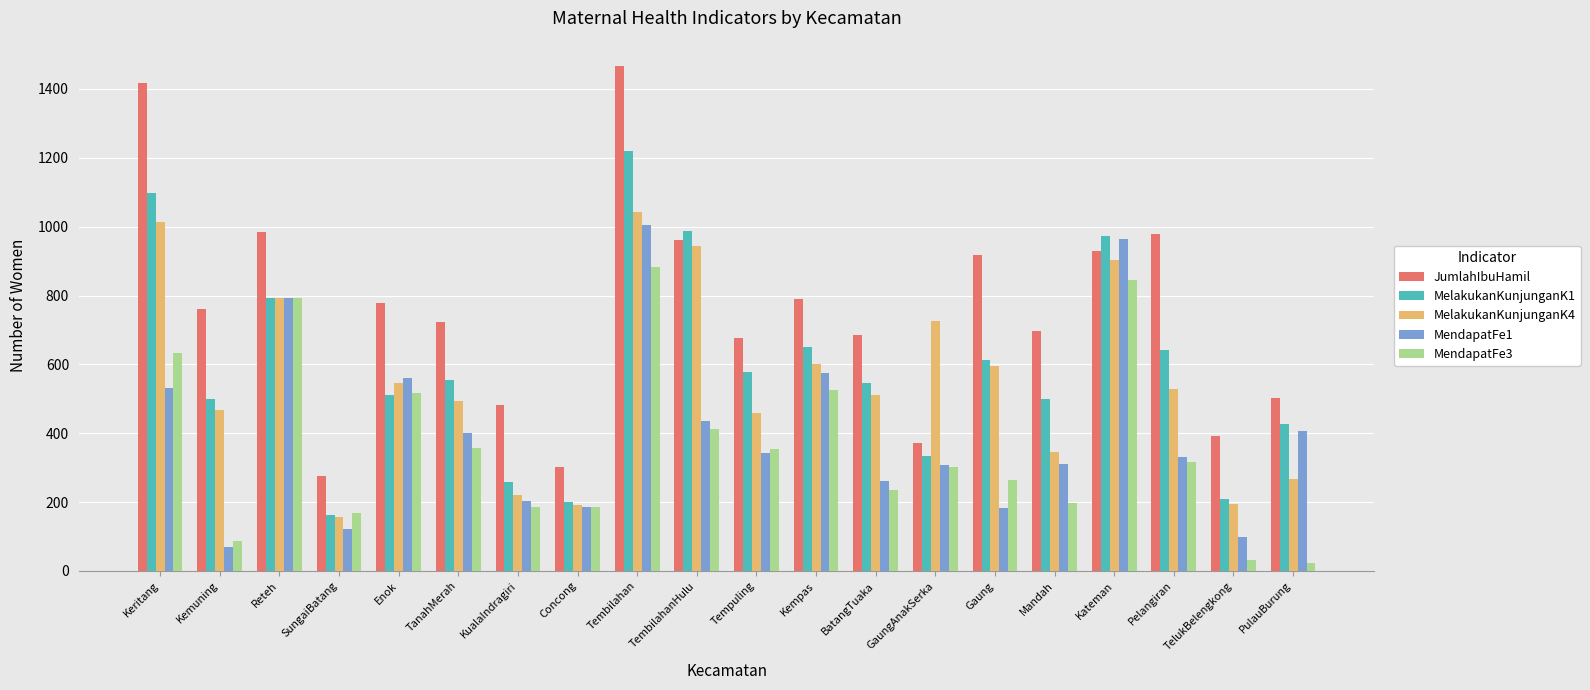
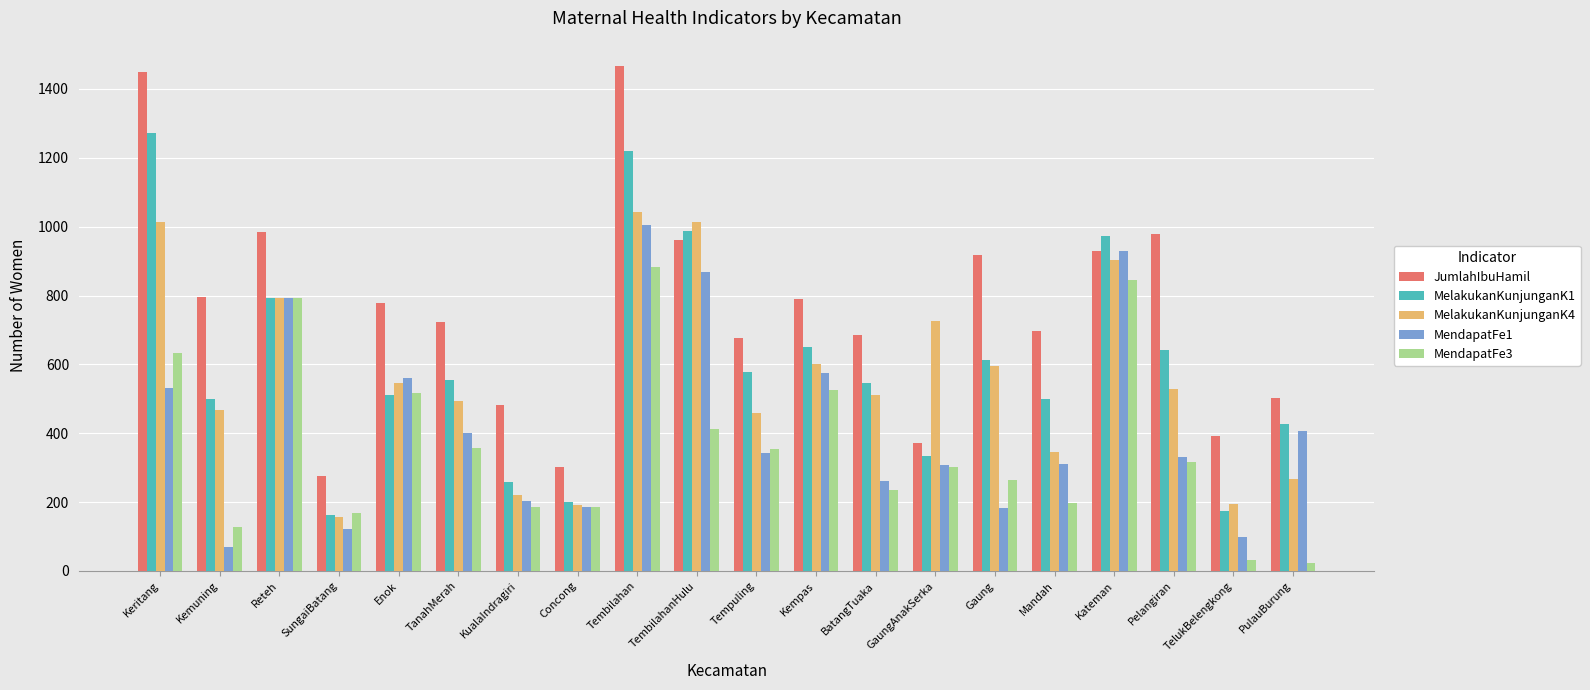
JumlahIbuHamil, Keritang: 1420 -> 1450
MelakukanKunjunganK1, Keritang: 1100 -> 1270
JumlahIbuHamil, Kemuning: 760 -> 800
MendapatFe3, Kemuning: 90 -> 130
MelakukanKunjunganK4, TembilahanHulu: 940 -> 1020
MendapatFe1, TembilahanHulu: 440 -> 870
MendapatFe1, Kateman: 970 -> 930
MelakukanKunjunganK1, TelukBelengkong: 210 -> 170
